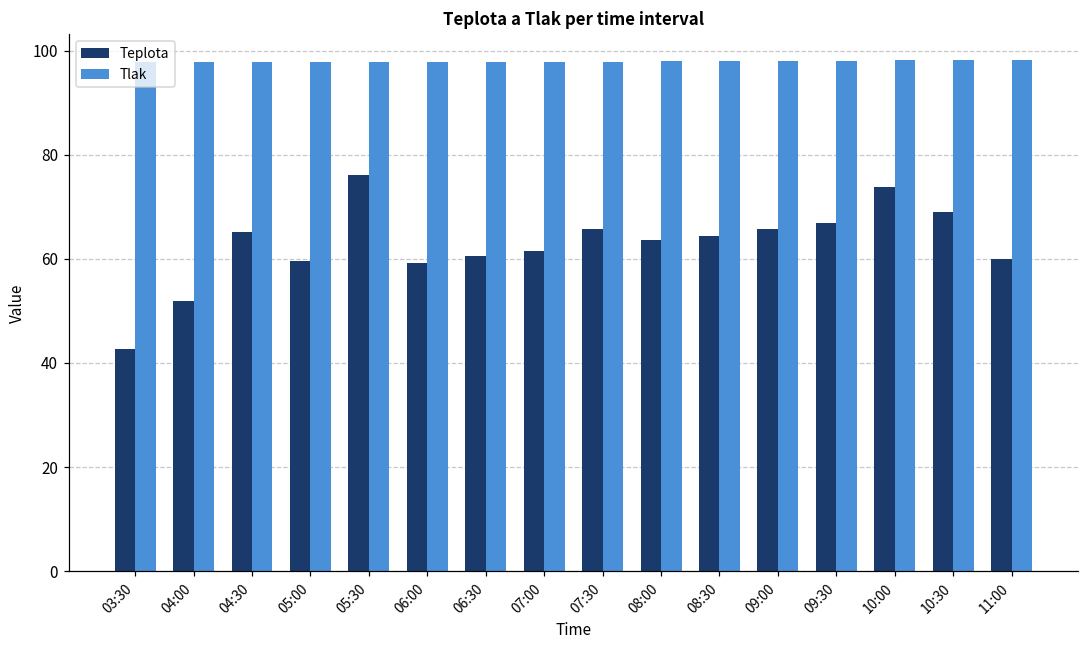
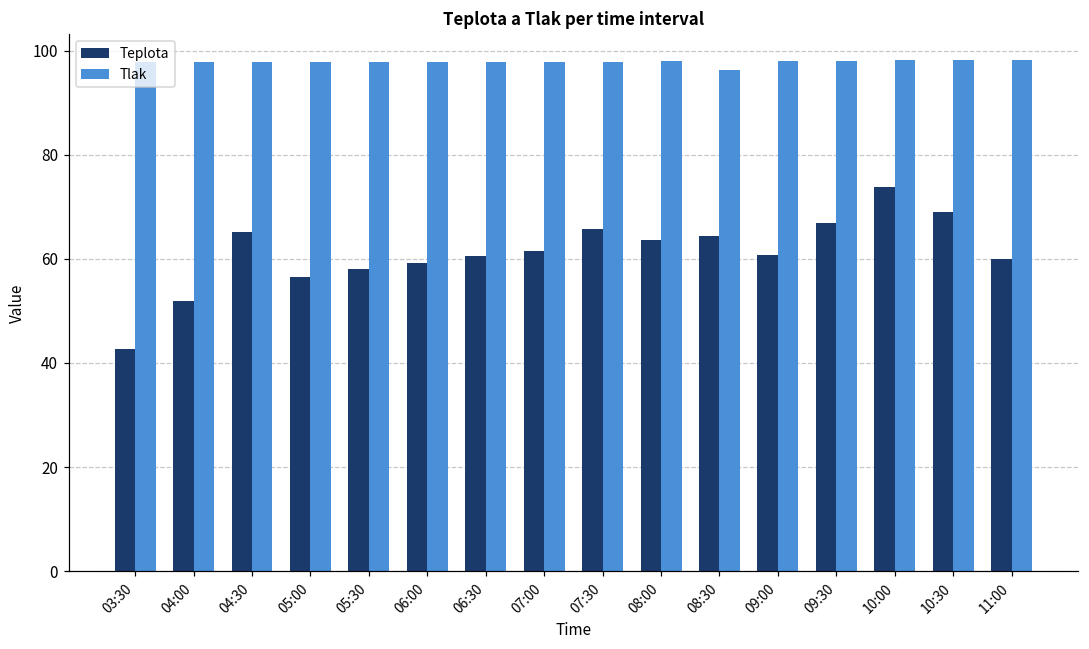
Teplota, 05:00: 60 -> 57
Teplota, 05:30: 76 -> 58
Tlak, 08:30: 98 -> 96
Teplota, 09:00: 66 -> 61
